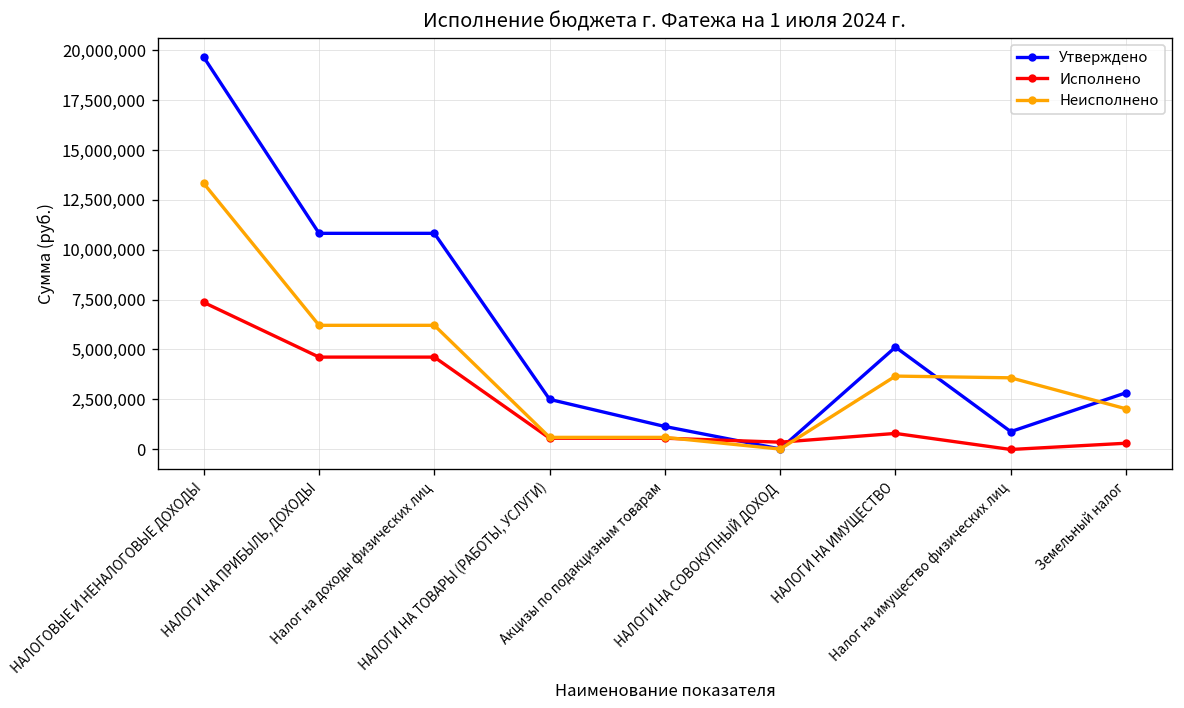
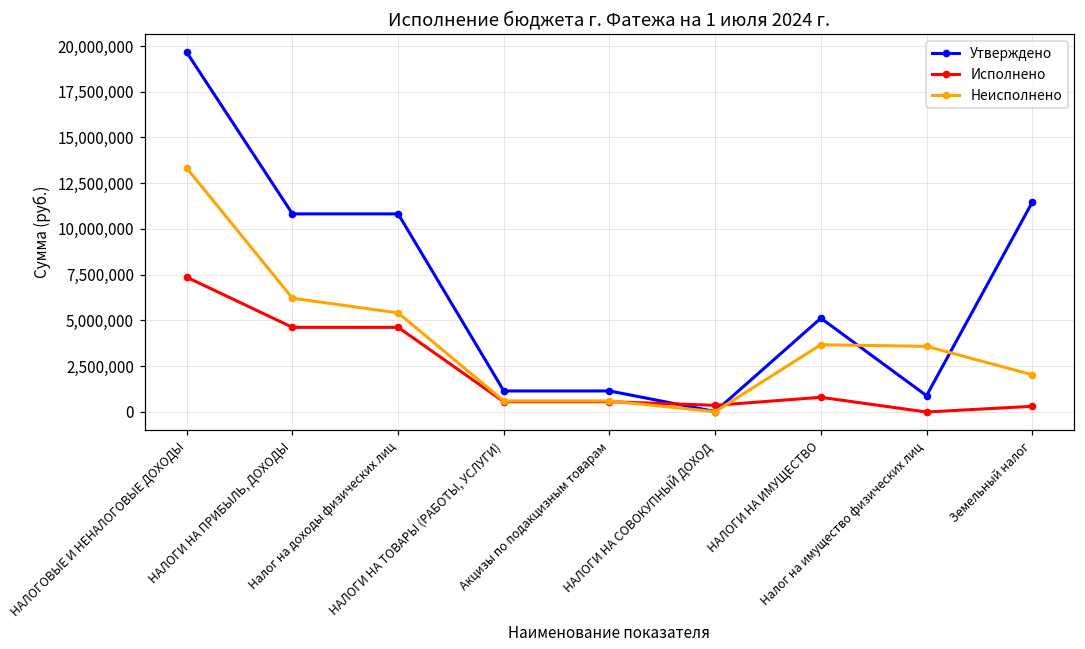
Неисполнено, Налог на доходы физических лиц: 6,200,000 -> 5,400,000
Утверждено, НАЛОГИ НА ТОВАРЫ (РАБОТЫ, УСЛУГИ): 2,500,000 -> 1,100,000
Утверждено, Земельный налог: 2,800,000 -> 11,500,000
